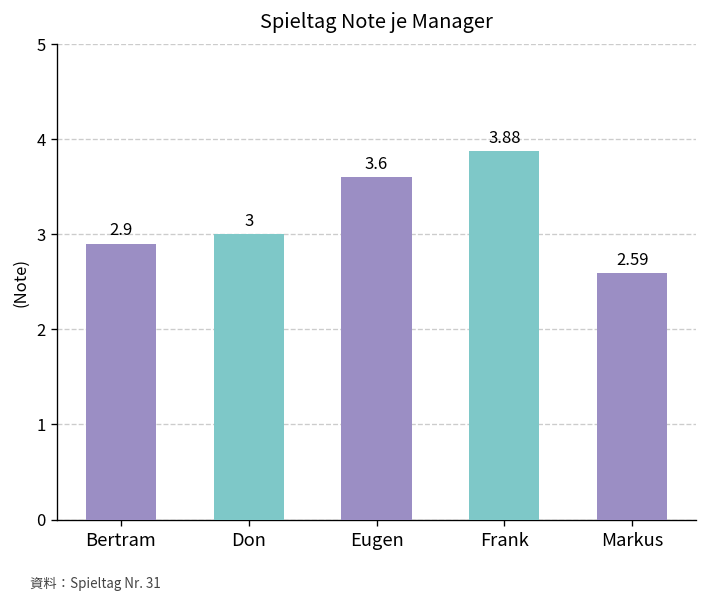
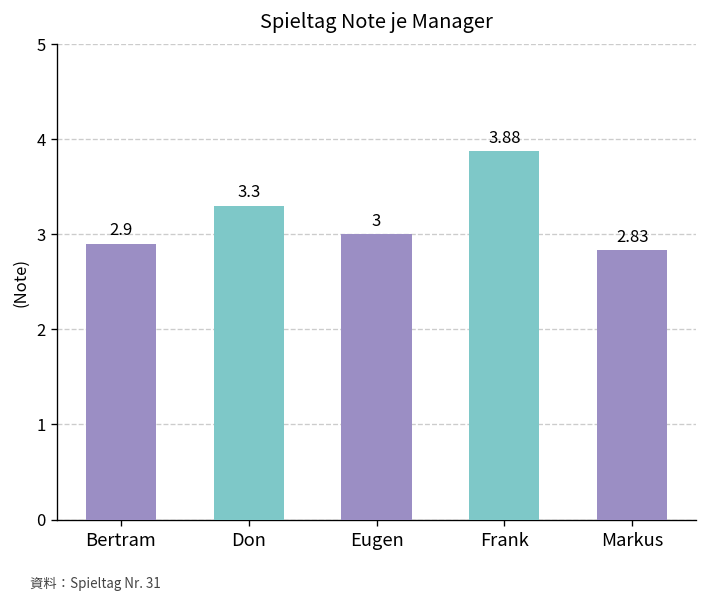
Don: 3 -> 3.3
Eugen: 3.6 -> 3
Markus: 2.59 -> 2.83
